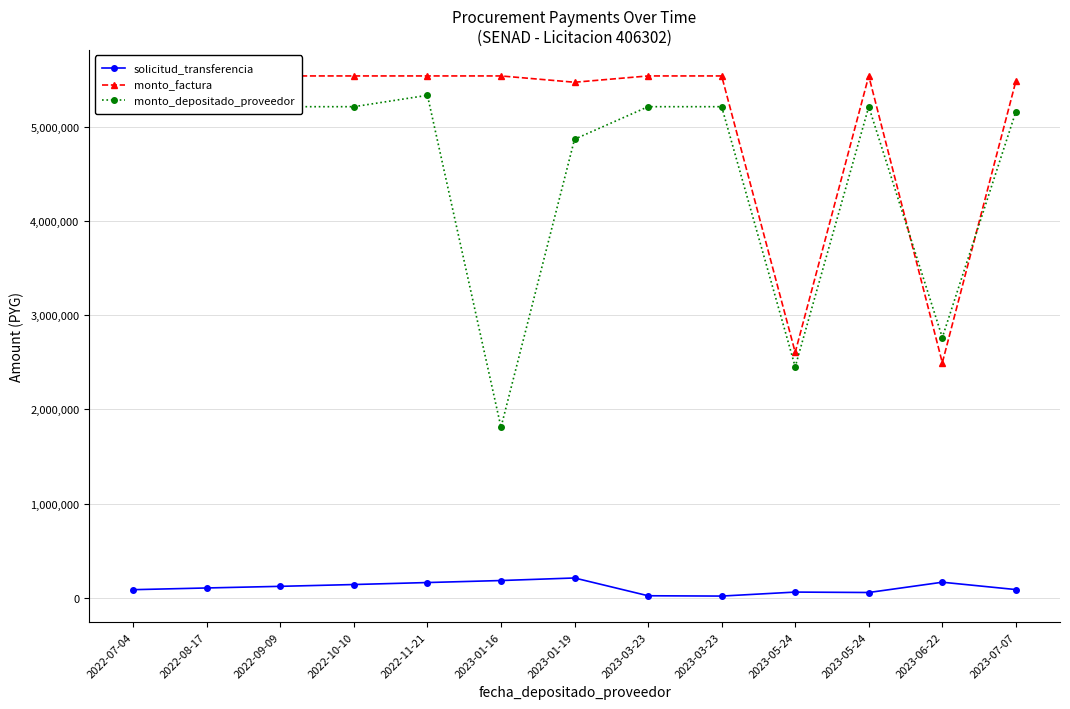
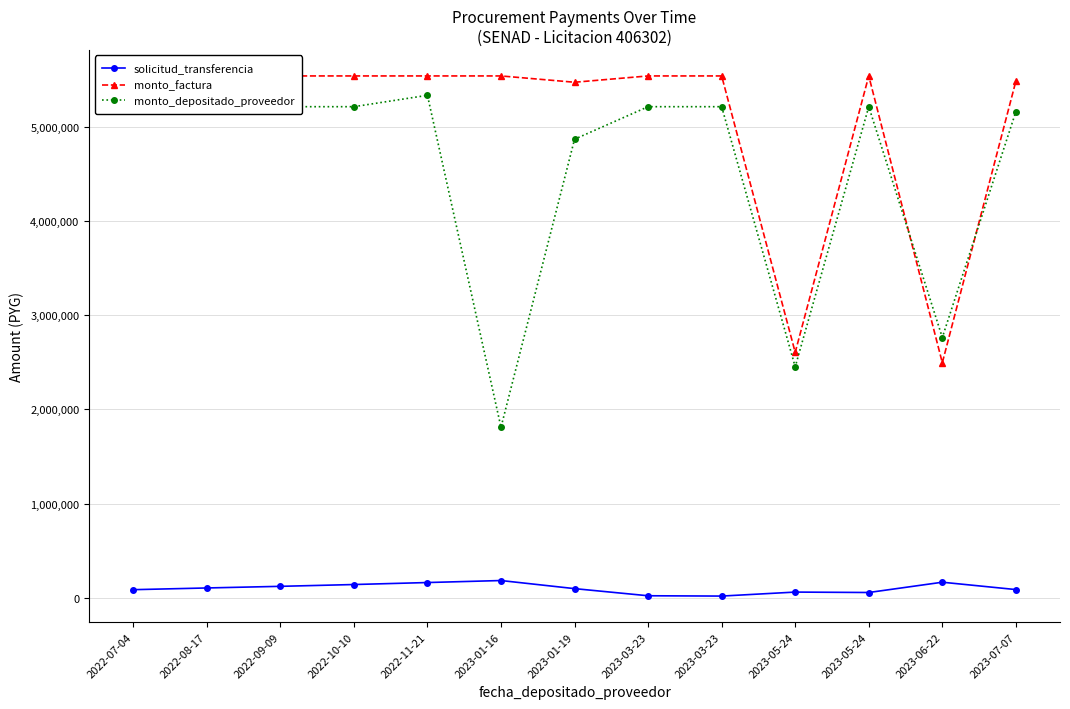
solicitud_transferencia, 2023-01-19: 200,000 -> 100,000
